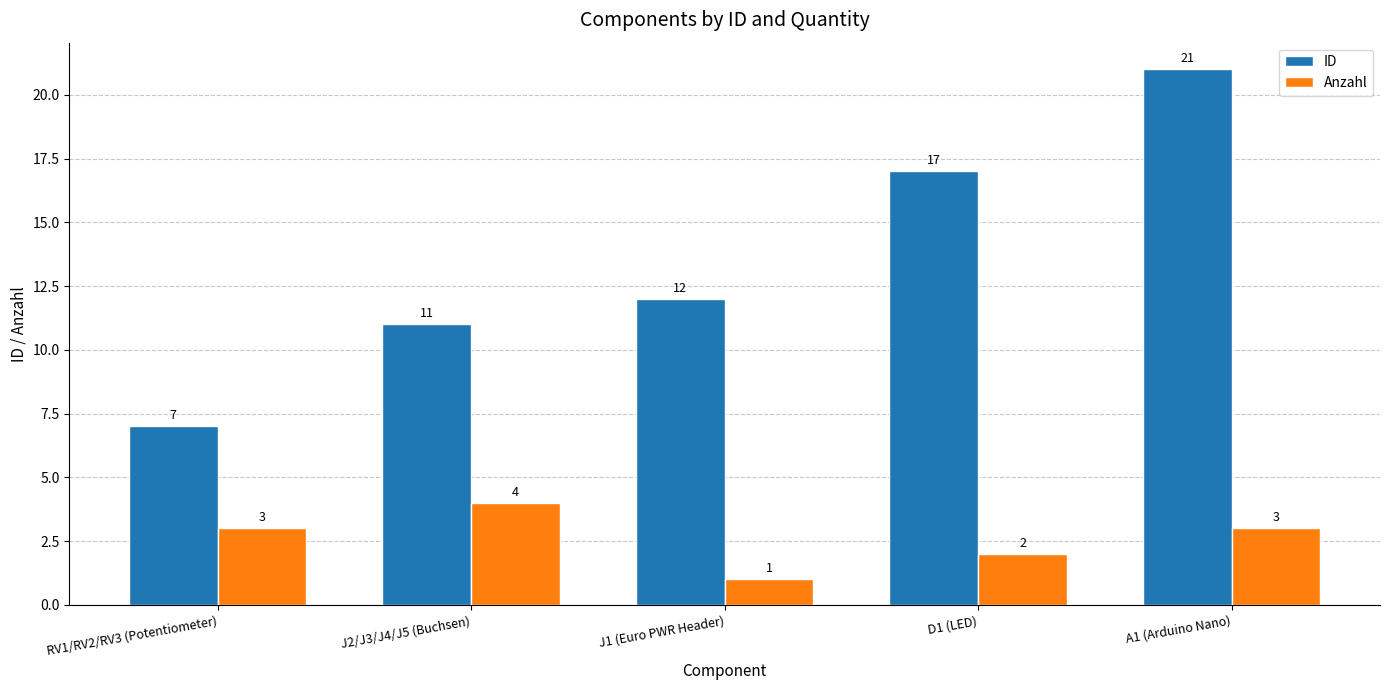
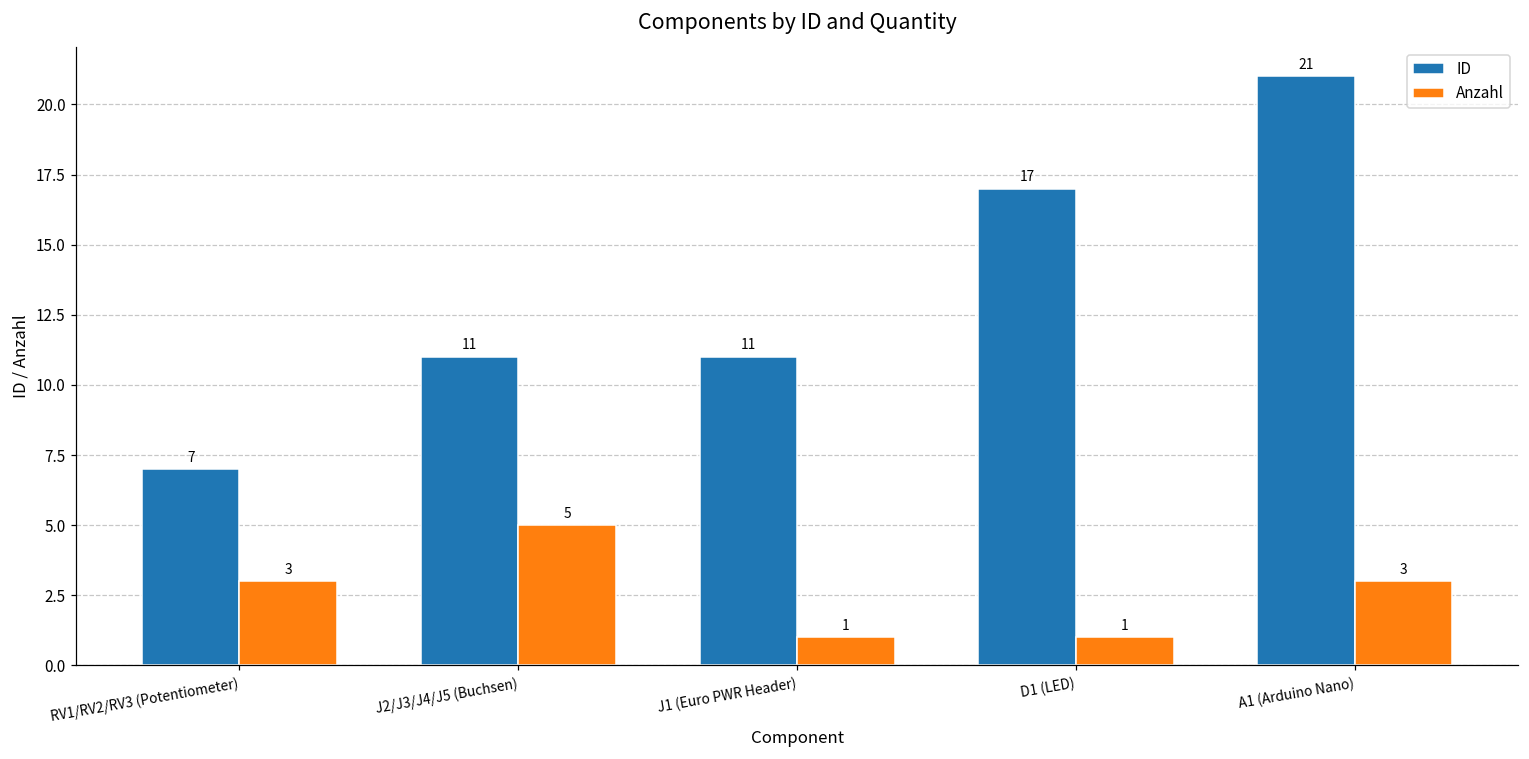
Anzahl, J2/J3/J4/J5 (Buchsen): 4 -> 5
ID, J1 (Euro PWR Header): 12 -> 11
Anzahl, D1 (LED): 2 -> 1
